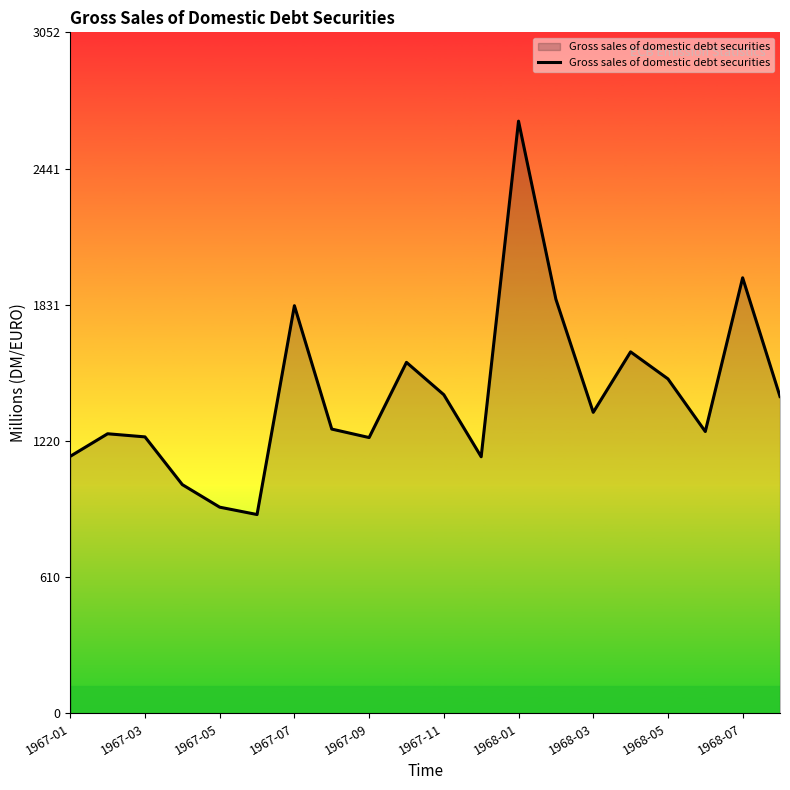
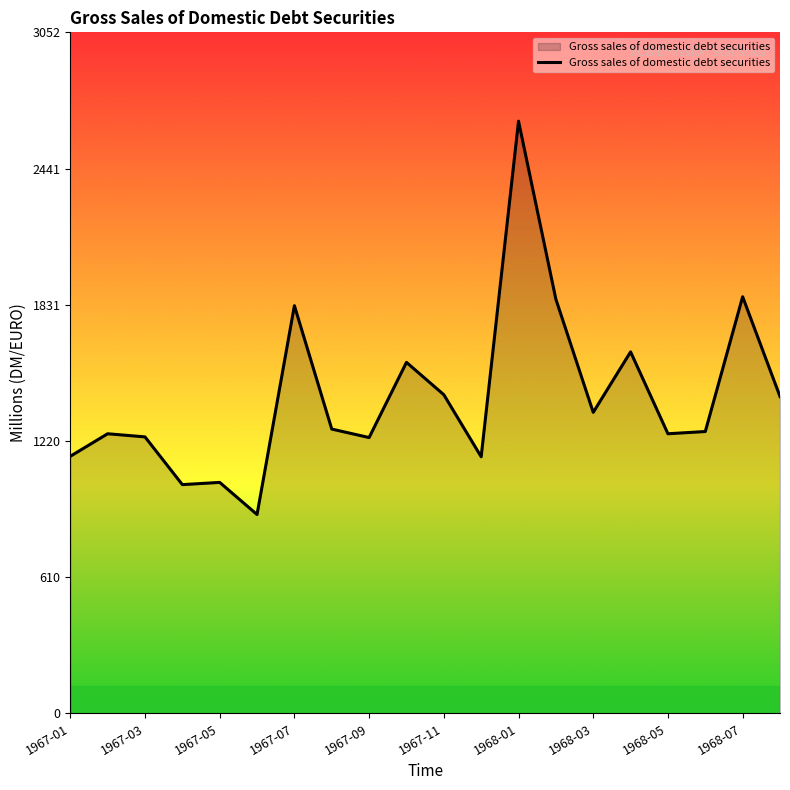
1967-05: 920 -> 1040
1968-05: 1500 -> 1250
1968-07: 1950 -> 1870
